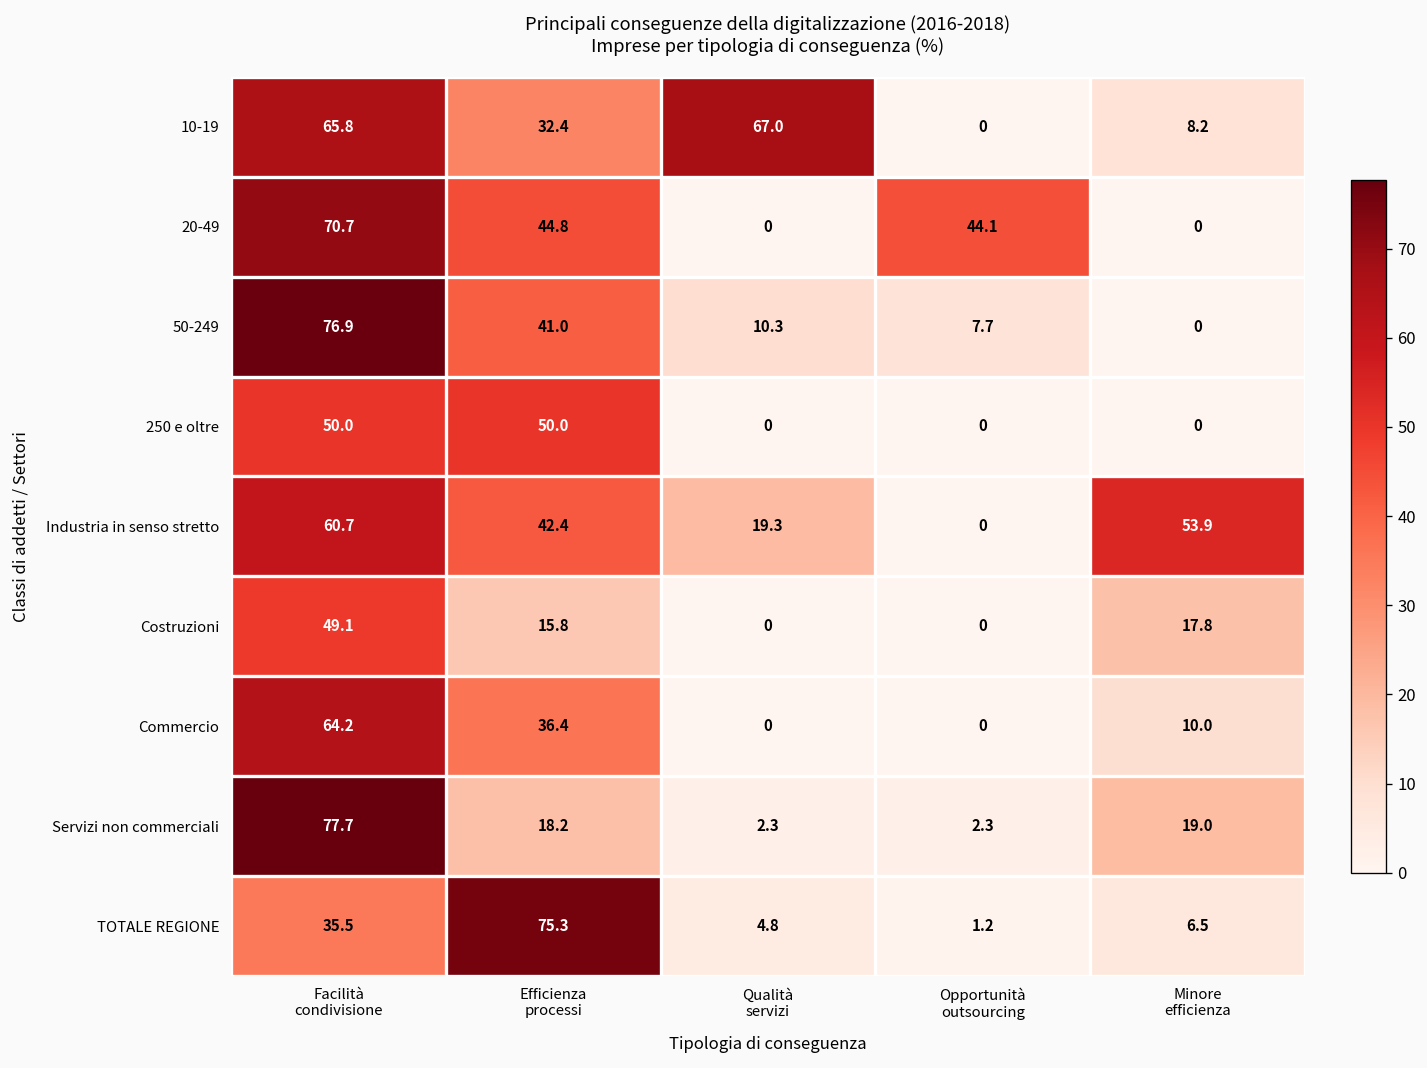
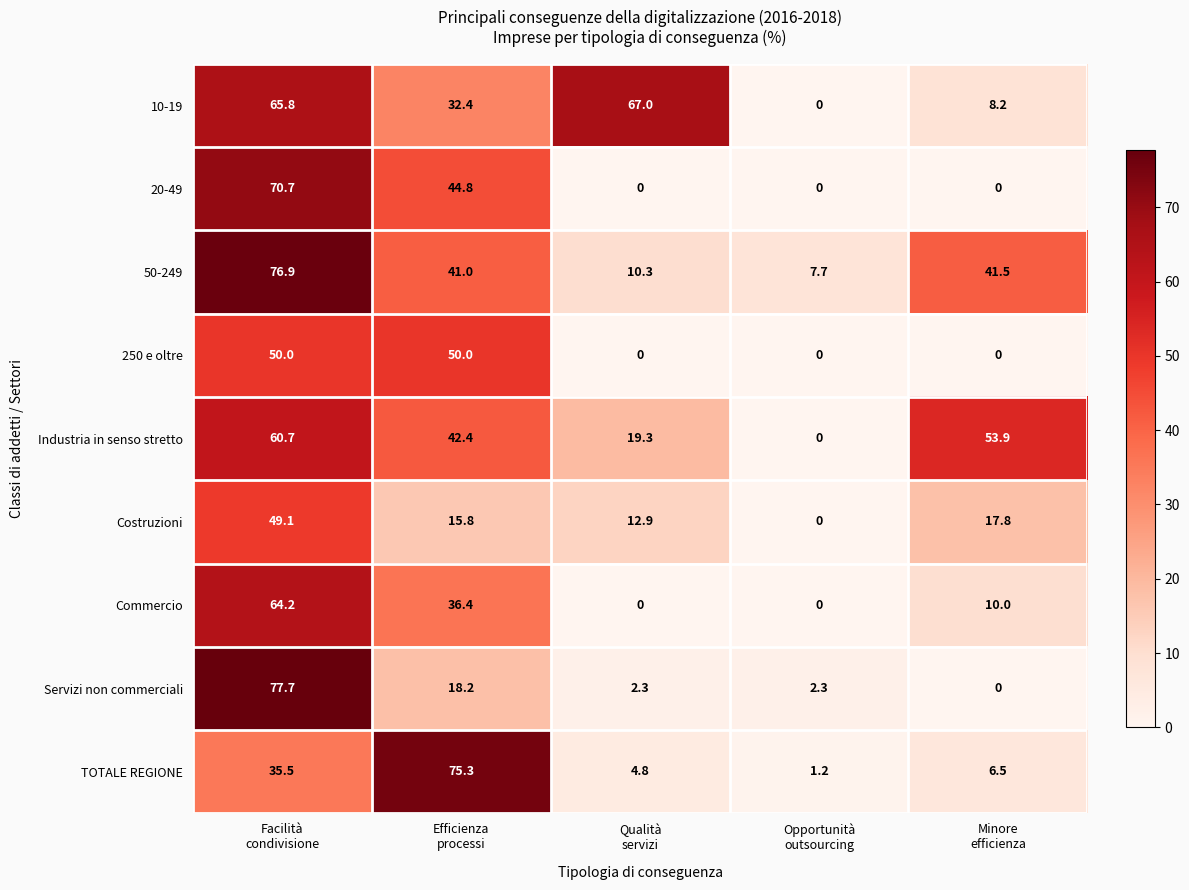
20-49, Opportunità outsourcing: 44.1 -> 0
50-249, Minore efficienza: 0 -> 41.5
Costruzioni, Qualità servizi: 0 -> 12.9
Servizi non commerciali, Minore efficienza: 19.0 -> 0
